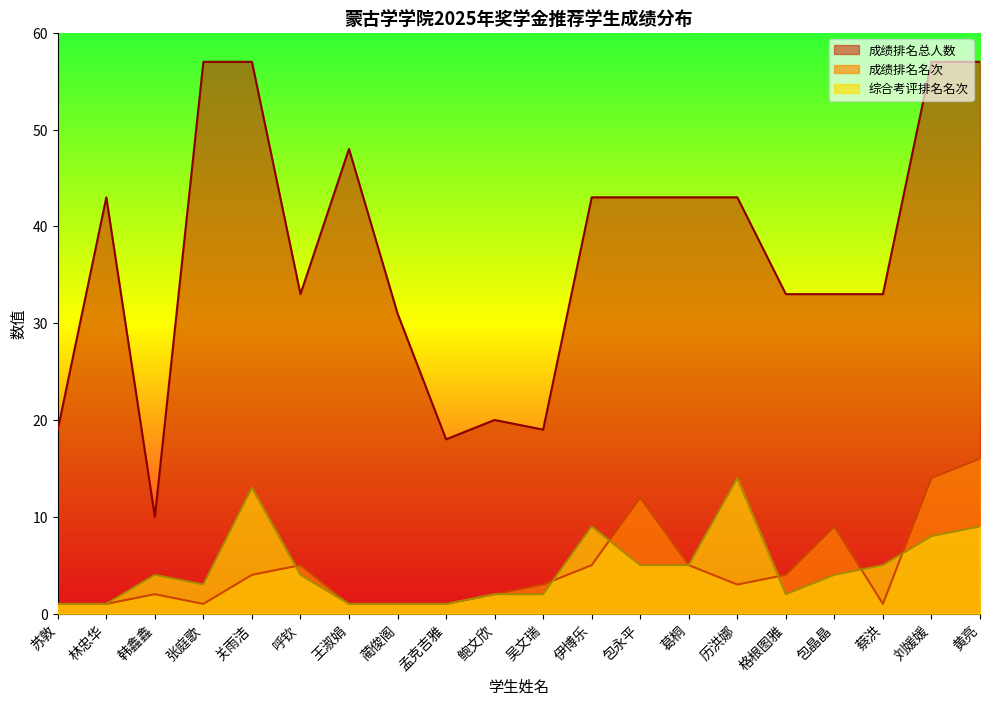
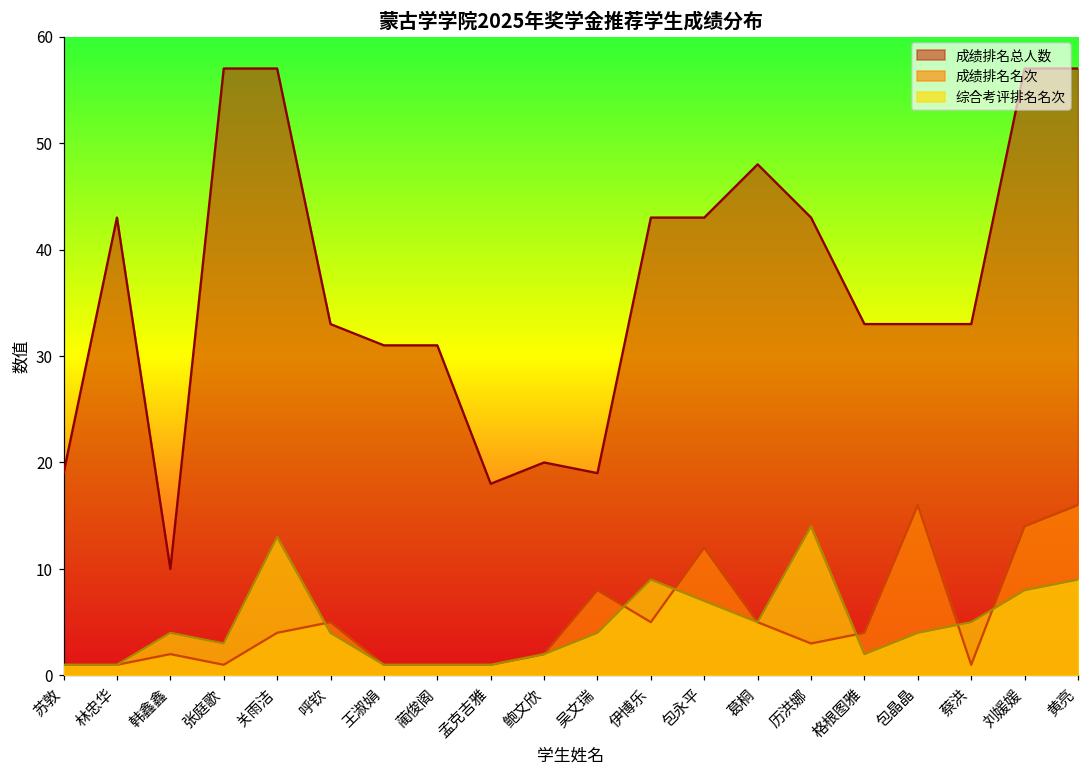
成绩排名总人数, 王淑娟: 48 -> 31
成绩排名名次, 吴文瑞: 3 -> 8
综合考评排名名次, 吴文瑞: 2 -> 4
综合考评排名名次, 包永平: 5 -> 7
成绩排名总人数, 葛桐: 43 -> 48
成绩排名名次, 包晶晶: 9 -> 16
